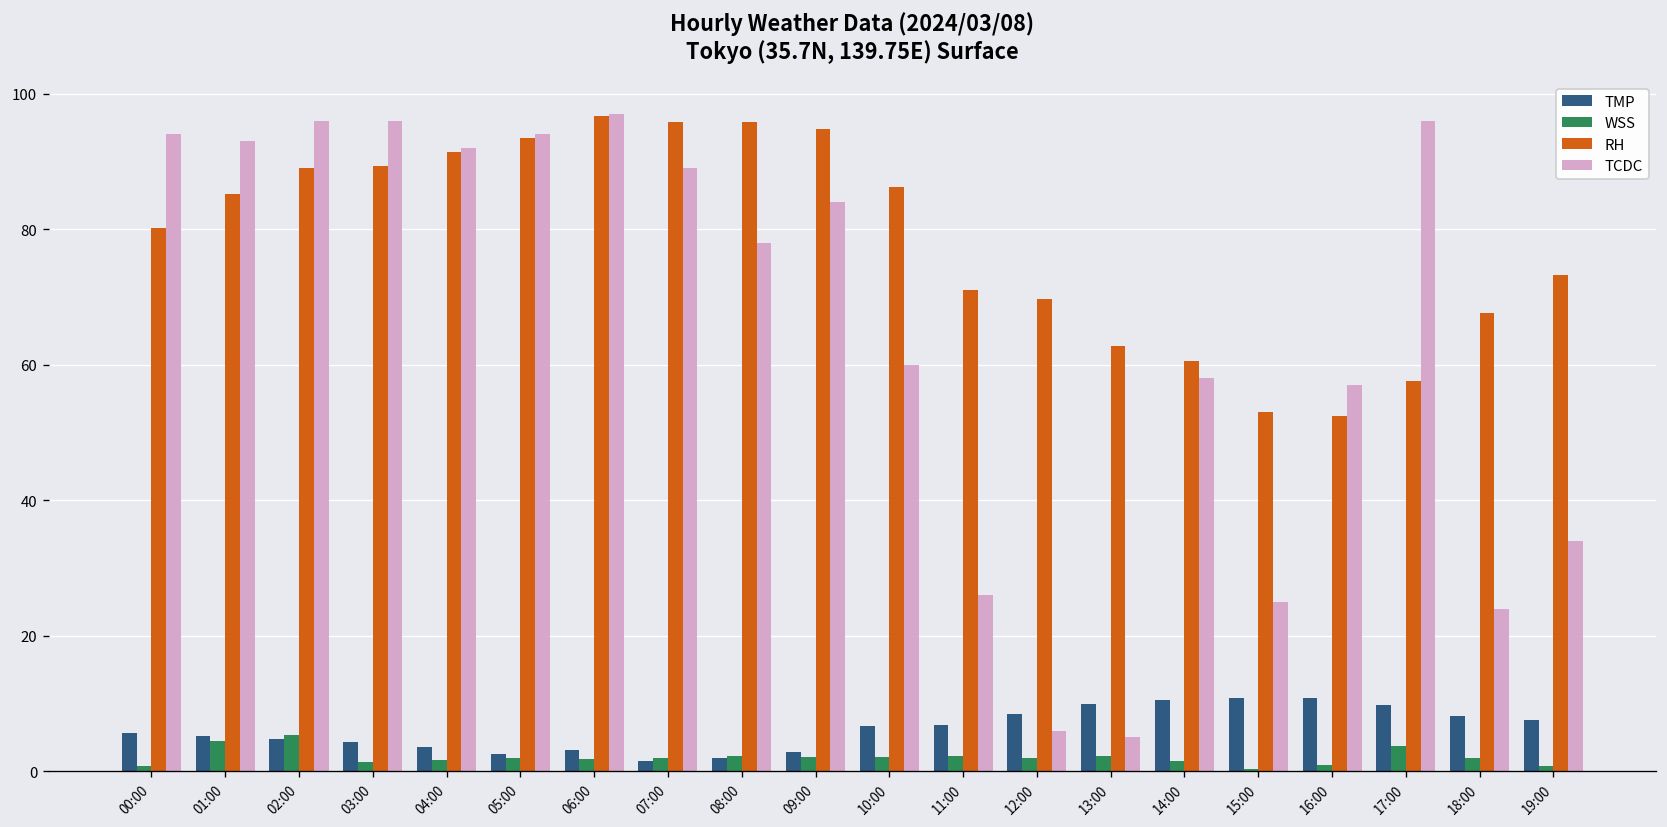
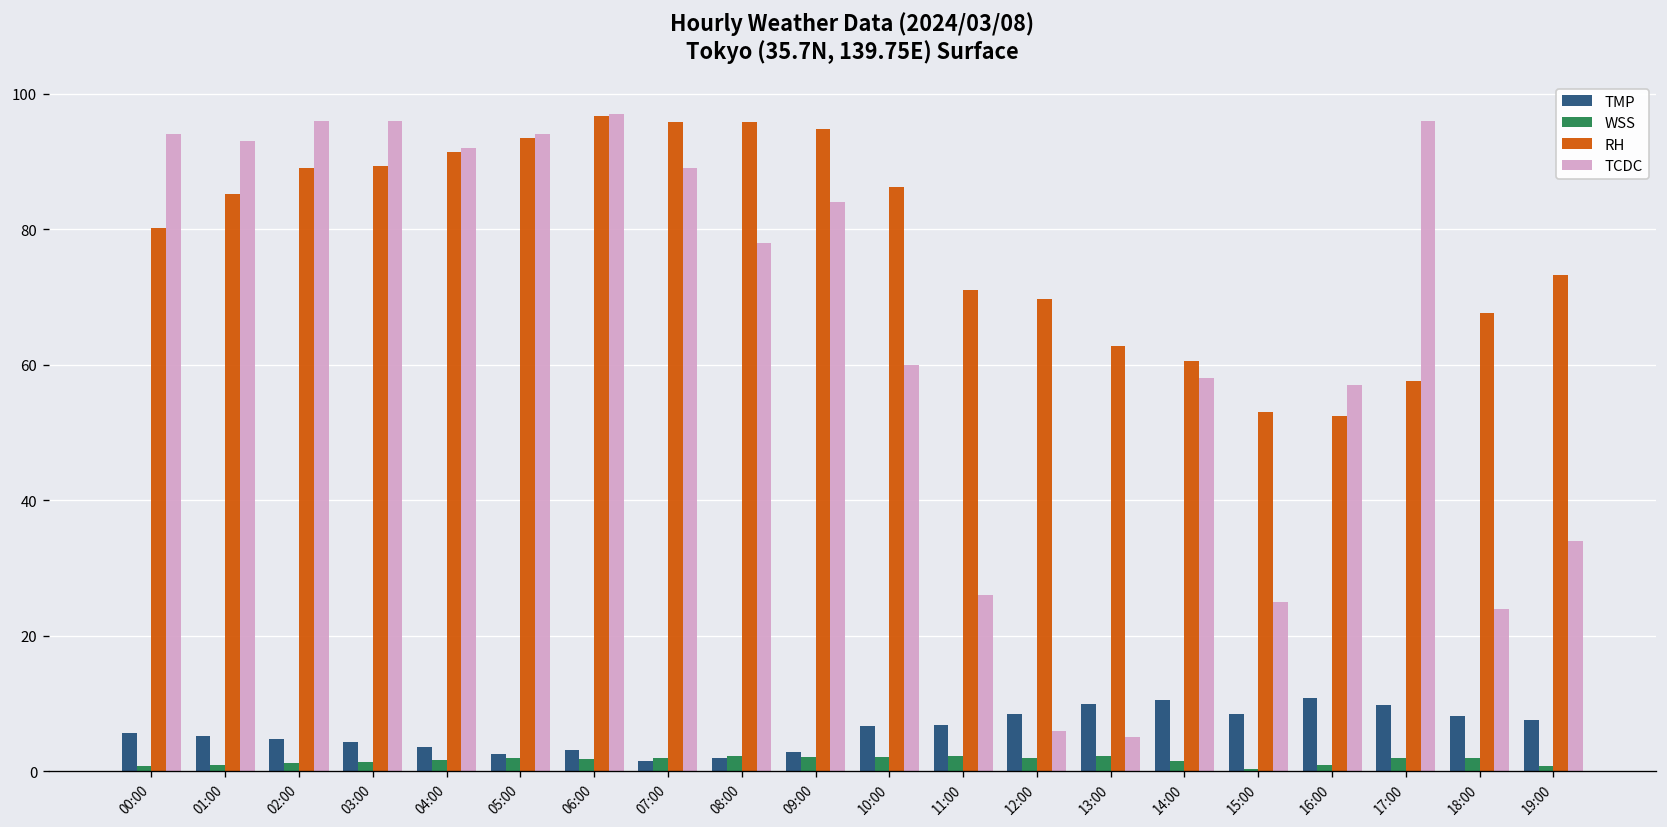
WSS, 01:00: 4 -> 1
WSS, 02:00: 5 -> 1
TMP, 15:00: 11 -> 9
WSS, 17:00: 4 -> 2
